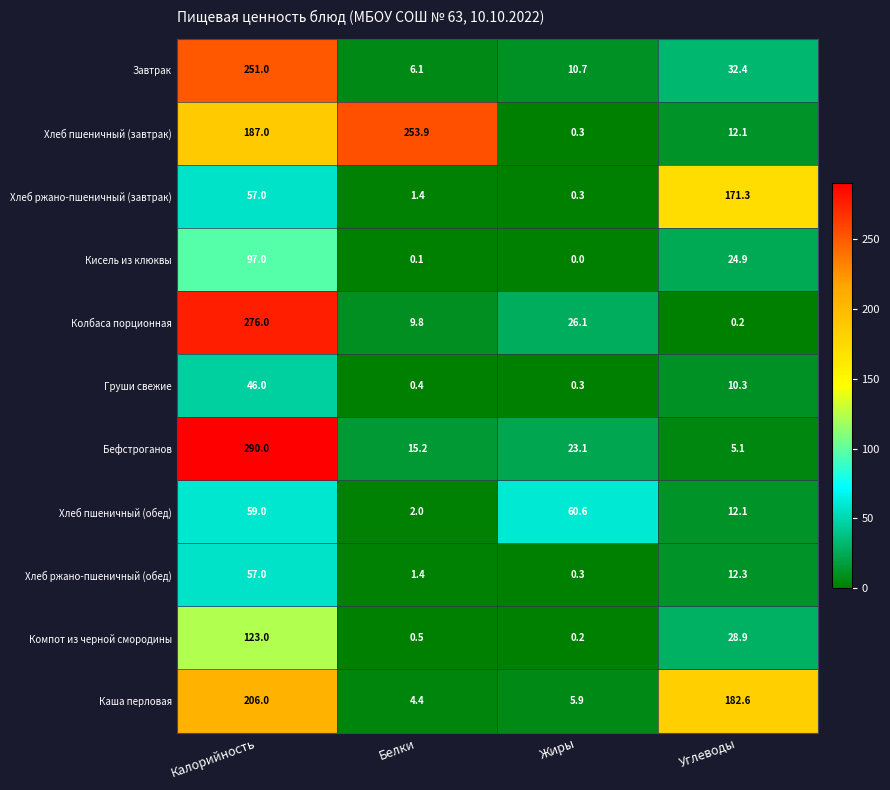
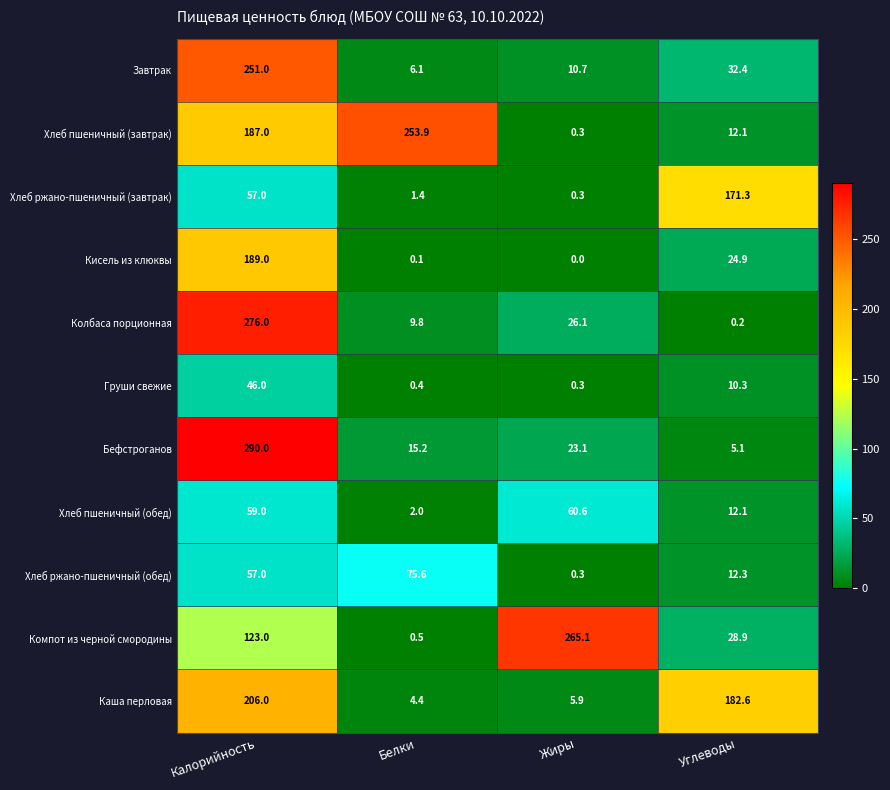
Кисель из клюквы, Калорийность: 97.0 -> 189.0
Хлеб ржано-пшеничный (обед), Белки: 1.4 -> 75.6
Компот из черной смородины, Жиры: 0.2 -> 265.1
